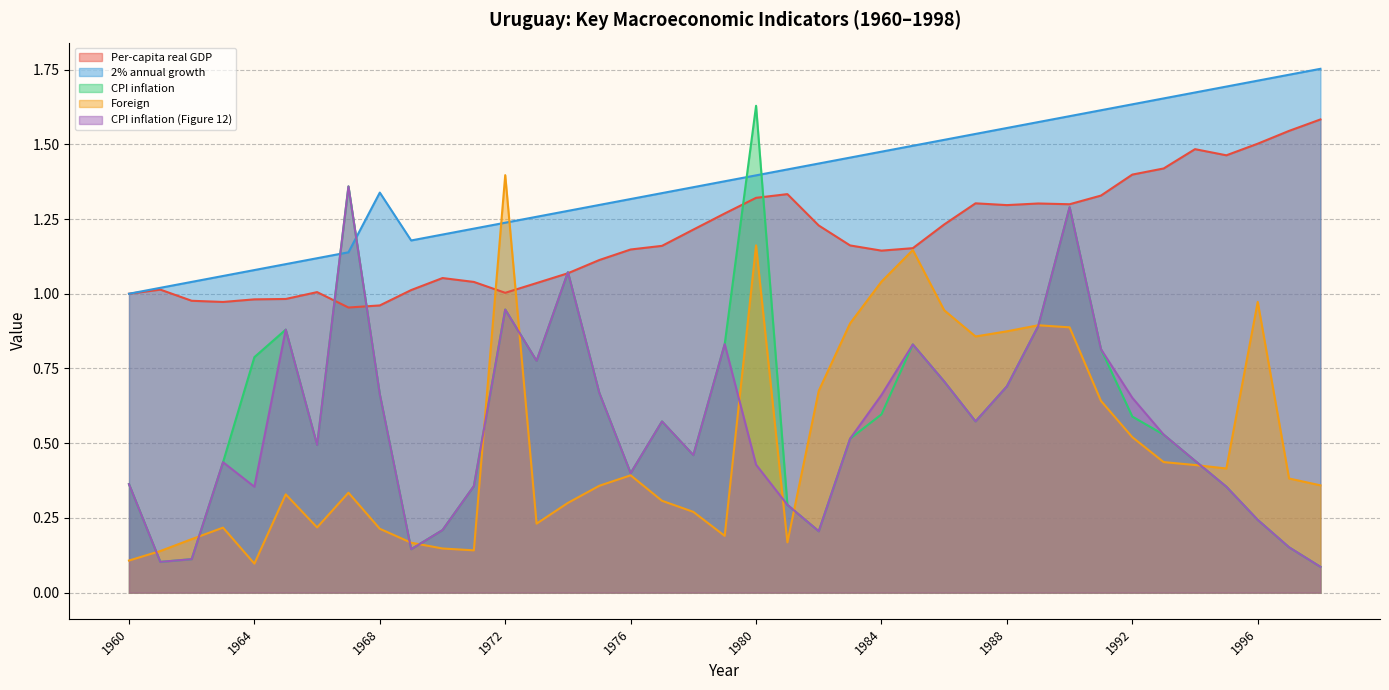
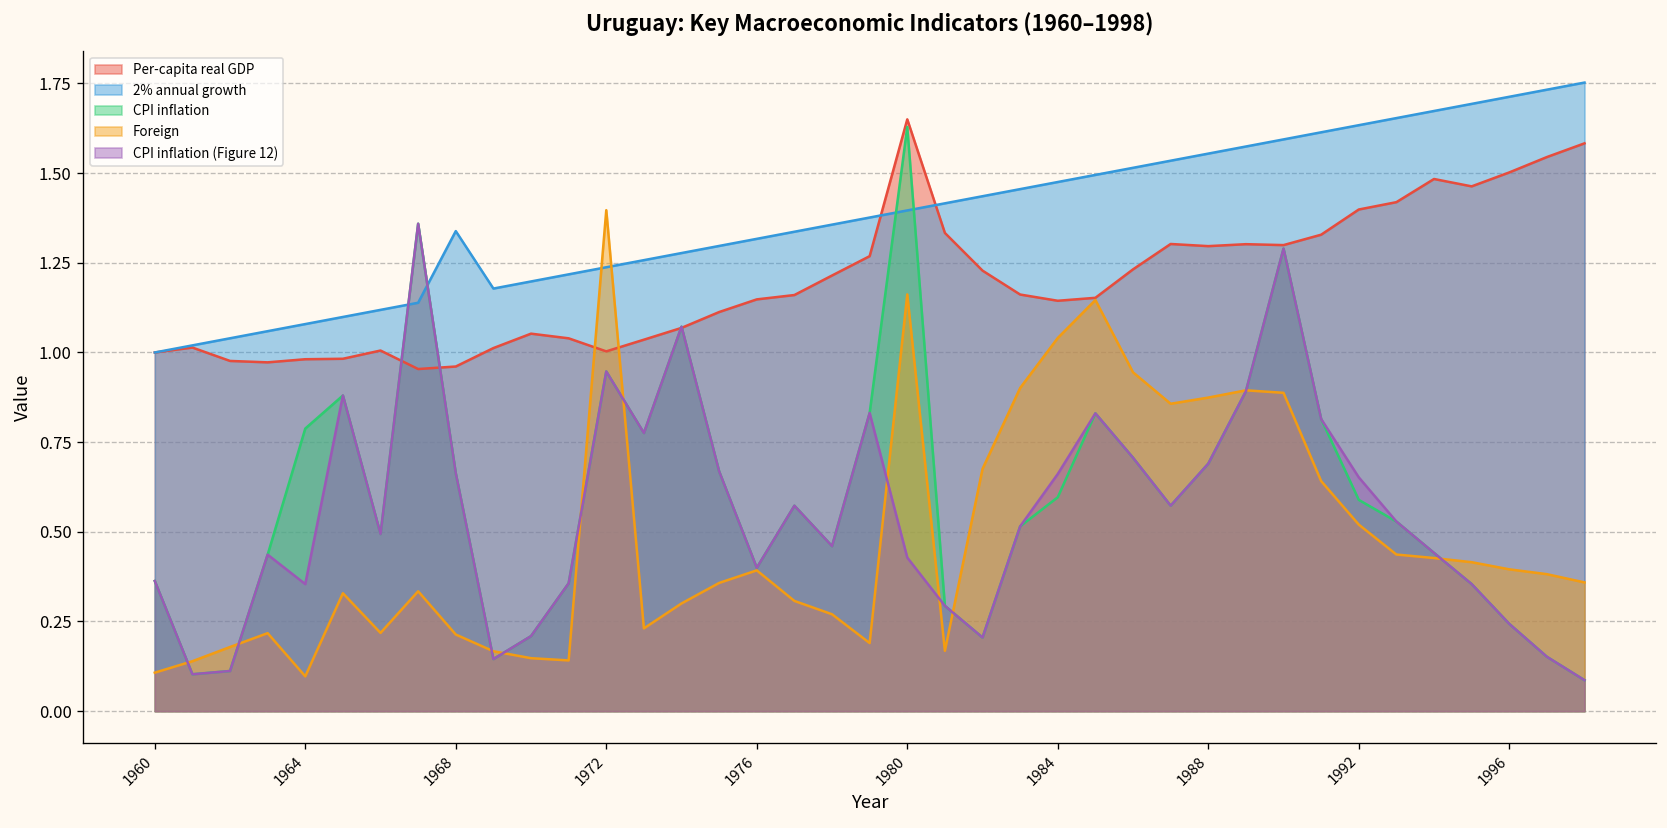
Per-capita real GDP, 1980: 1.32 -> 1.65
Foreign, 1996: 0.97 -> 0.40
